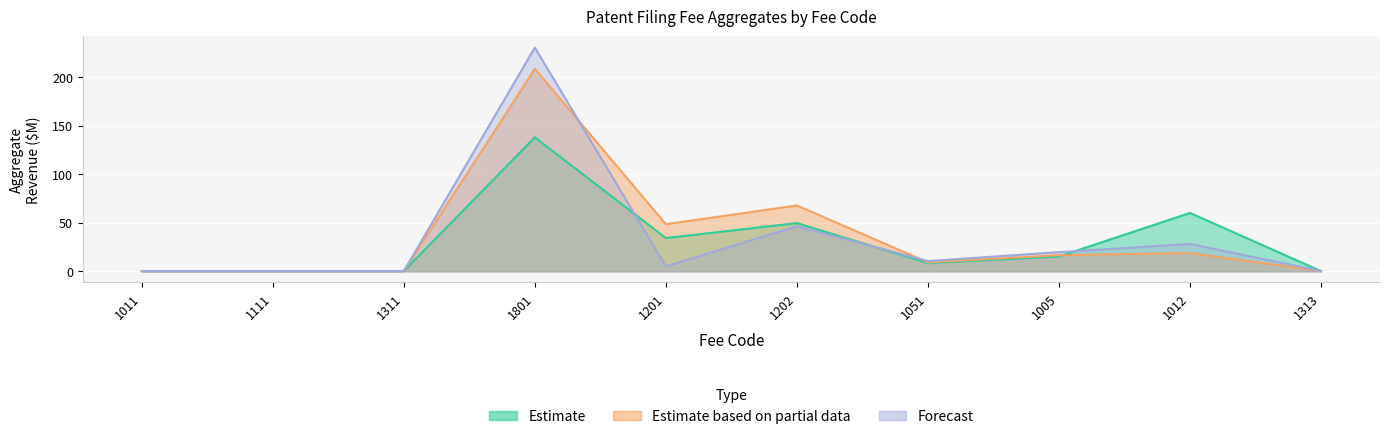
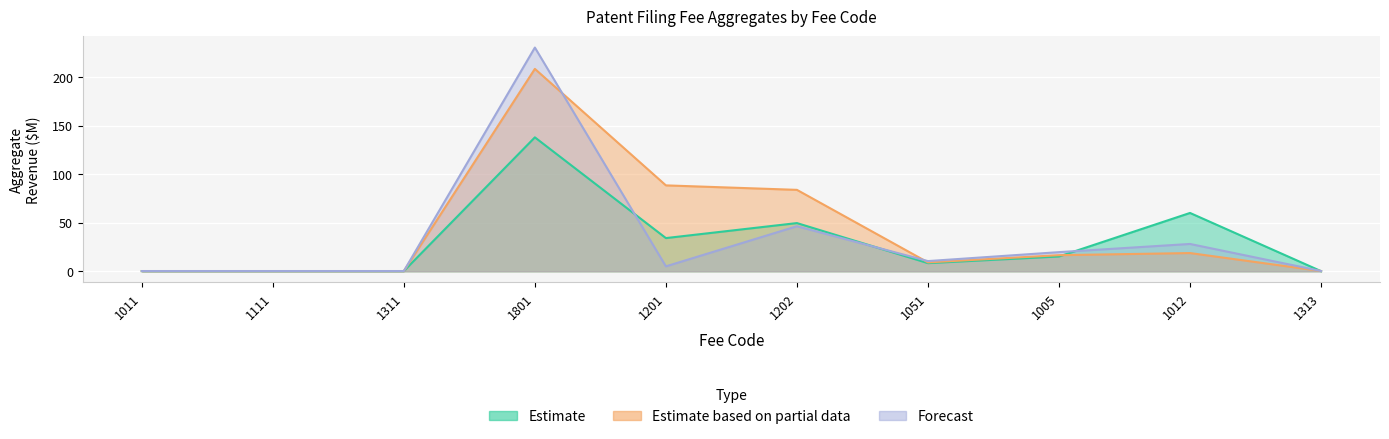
Estimate based on partial data, 1201: 50 -> 90
Estimate based on partial data, 1202: 70 -> 80
